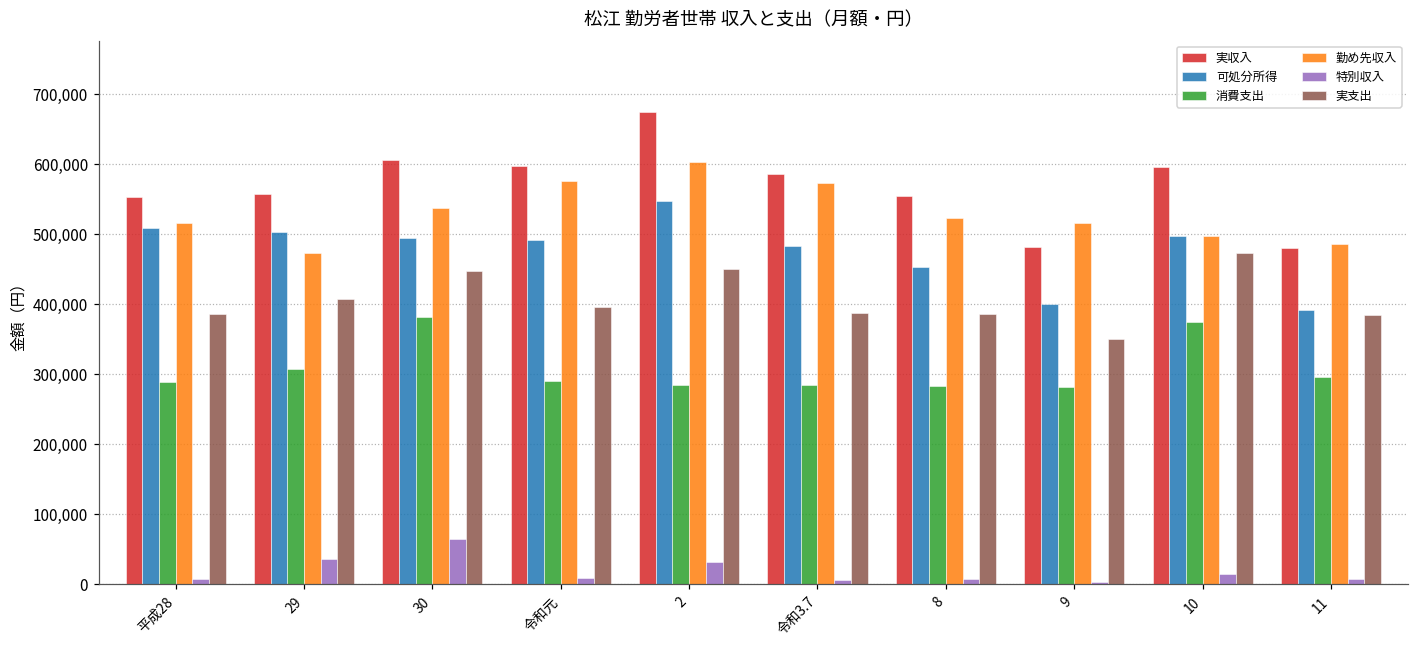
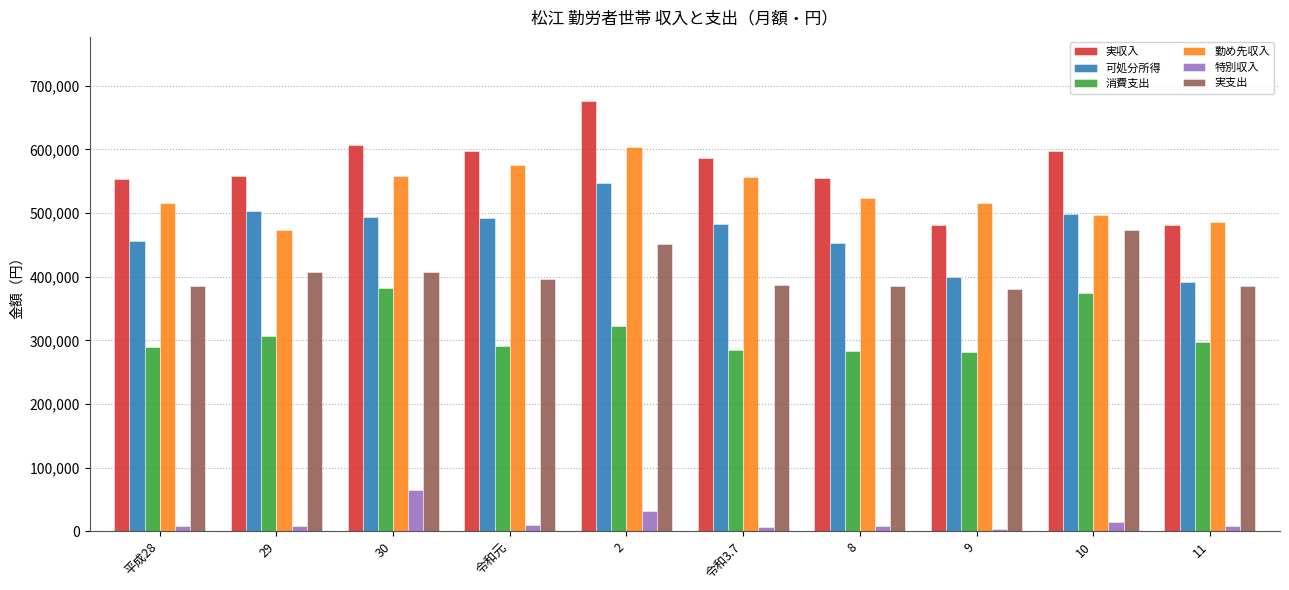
可処分所得, 平成28: 510,000 -> 460,000
特別収入, 29: 40,000 -> 10,000
勤め先収入, 30: 540,000 -> 560,000
実支出, 30: 450,000 -> 410,000
消費支出, 2: 280,000 -> 320,000
勤め先収入, 令和3.7: 570,000 -> 560,000
実支出, 9: 350,000 -> 380,000
